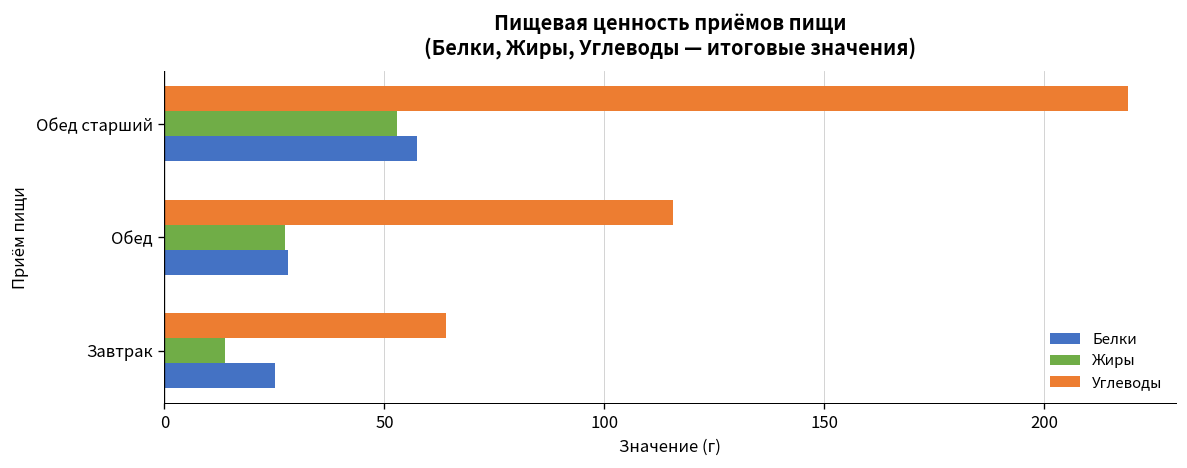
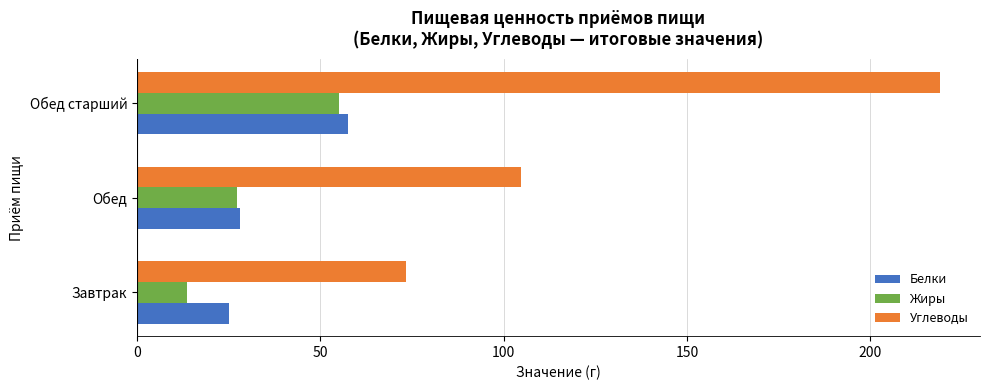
Жиры, Обед старший: 53 -> 55
Углеводы, Обед: 116 -> 105
Углеводы, Завтрак: 64 -> 73
